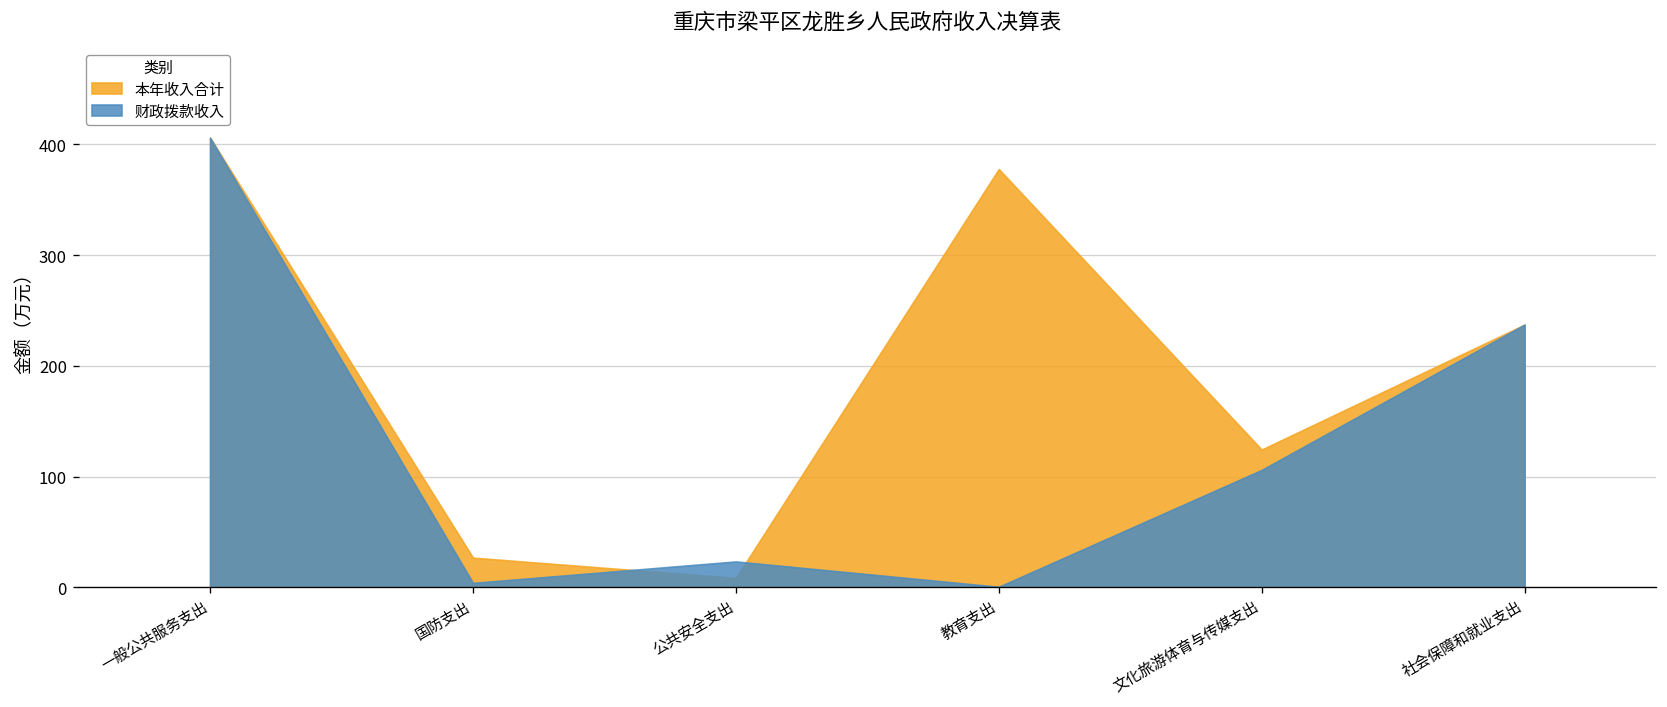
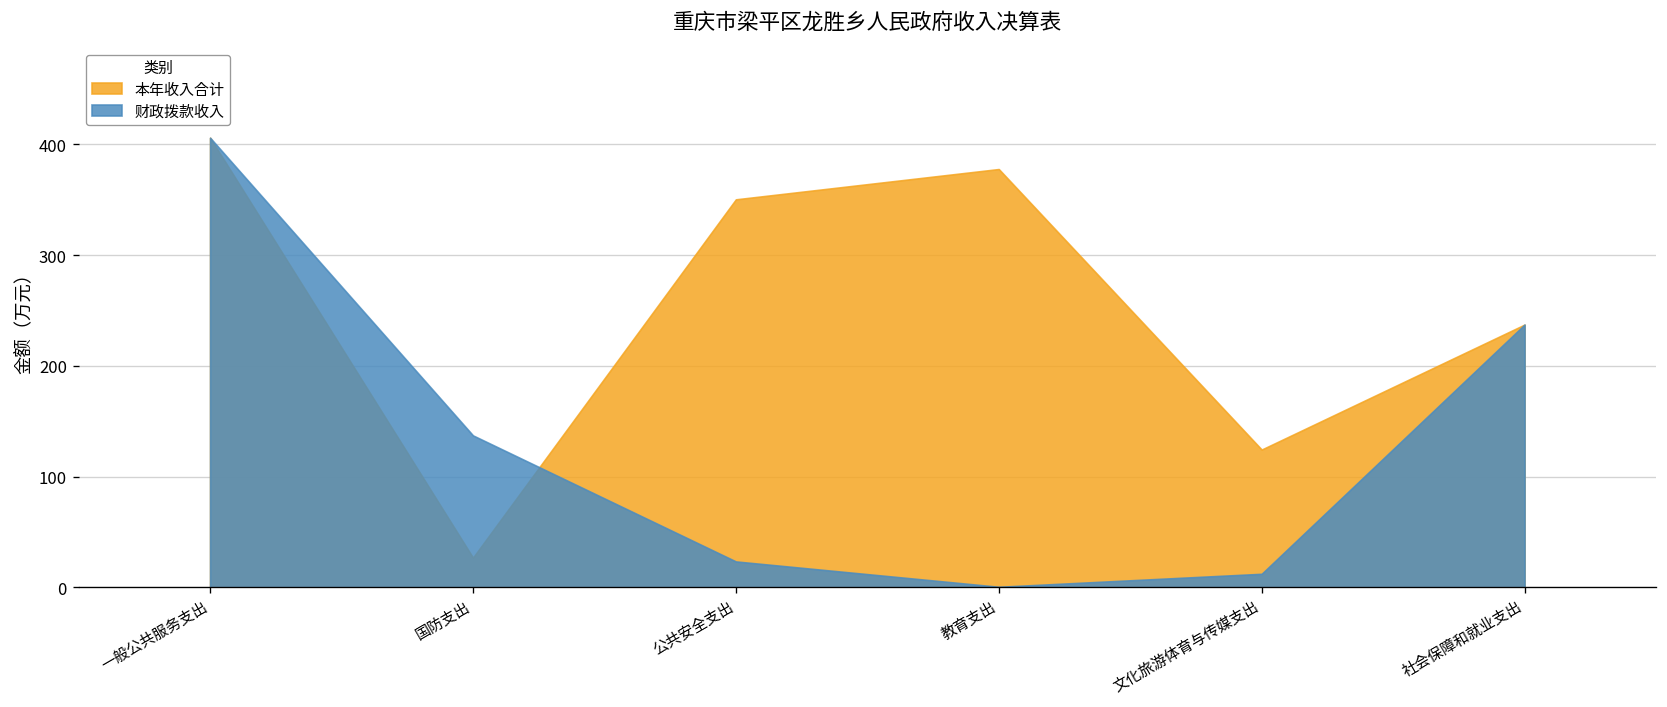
财政拨款收入, 国防支出: 0 -> 140
本年收入合计, 公共安全支出: 10 -> 350
财政拨款收入, 文化旅游体育与传媒支出: 110 -> 10
